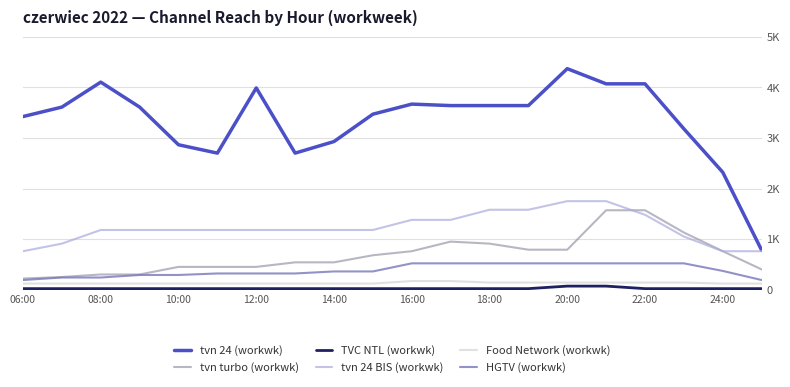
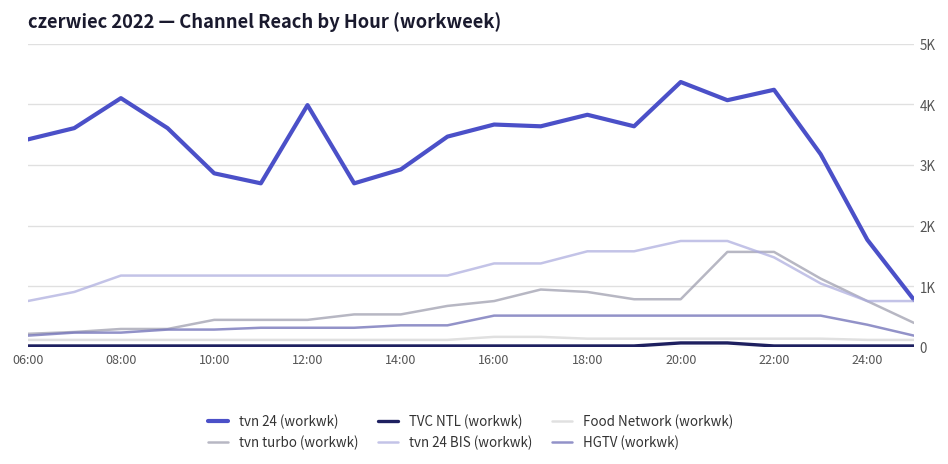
tvn 24 (workwk), 18:00: 3600 -> 3800
tvn 24 (workwk), 22:00: 4100 -> 4200
tvn 24 (workwk), 24:00: 2300 -> 1800
